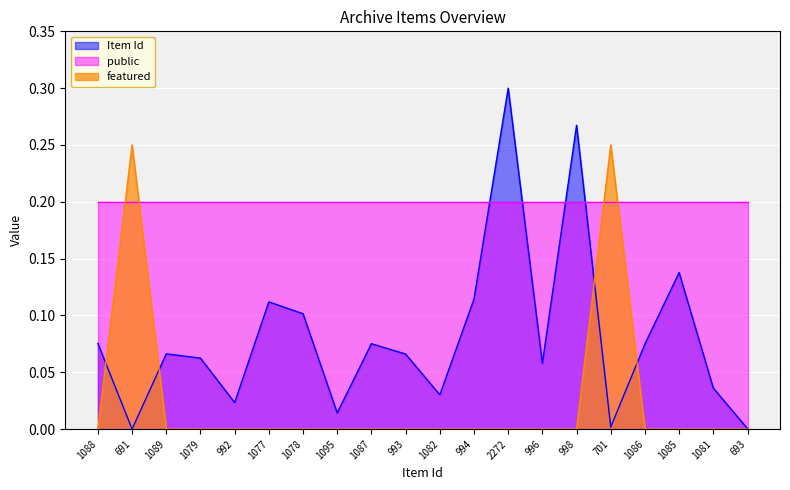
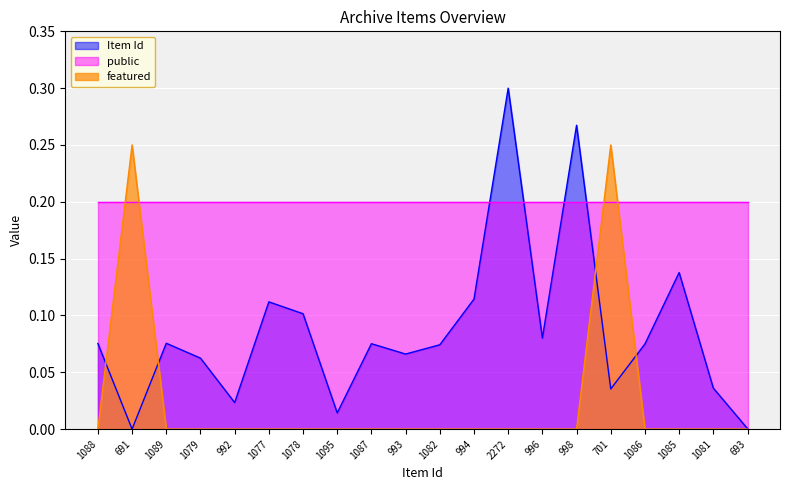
Item Id, 1089: 0.066 -> 0.076
Item Id, 1082: 0.030 -> 0.074
Item Id, 996: 0.058 -> 0.080
Item Id, 701: 0.002 -> 0.035
